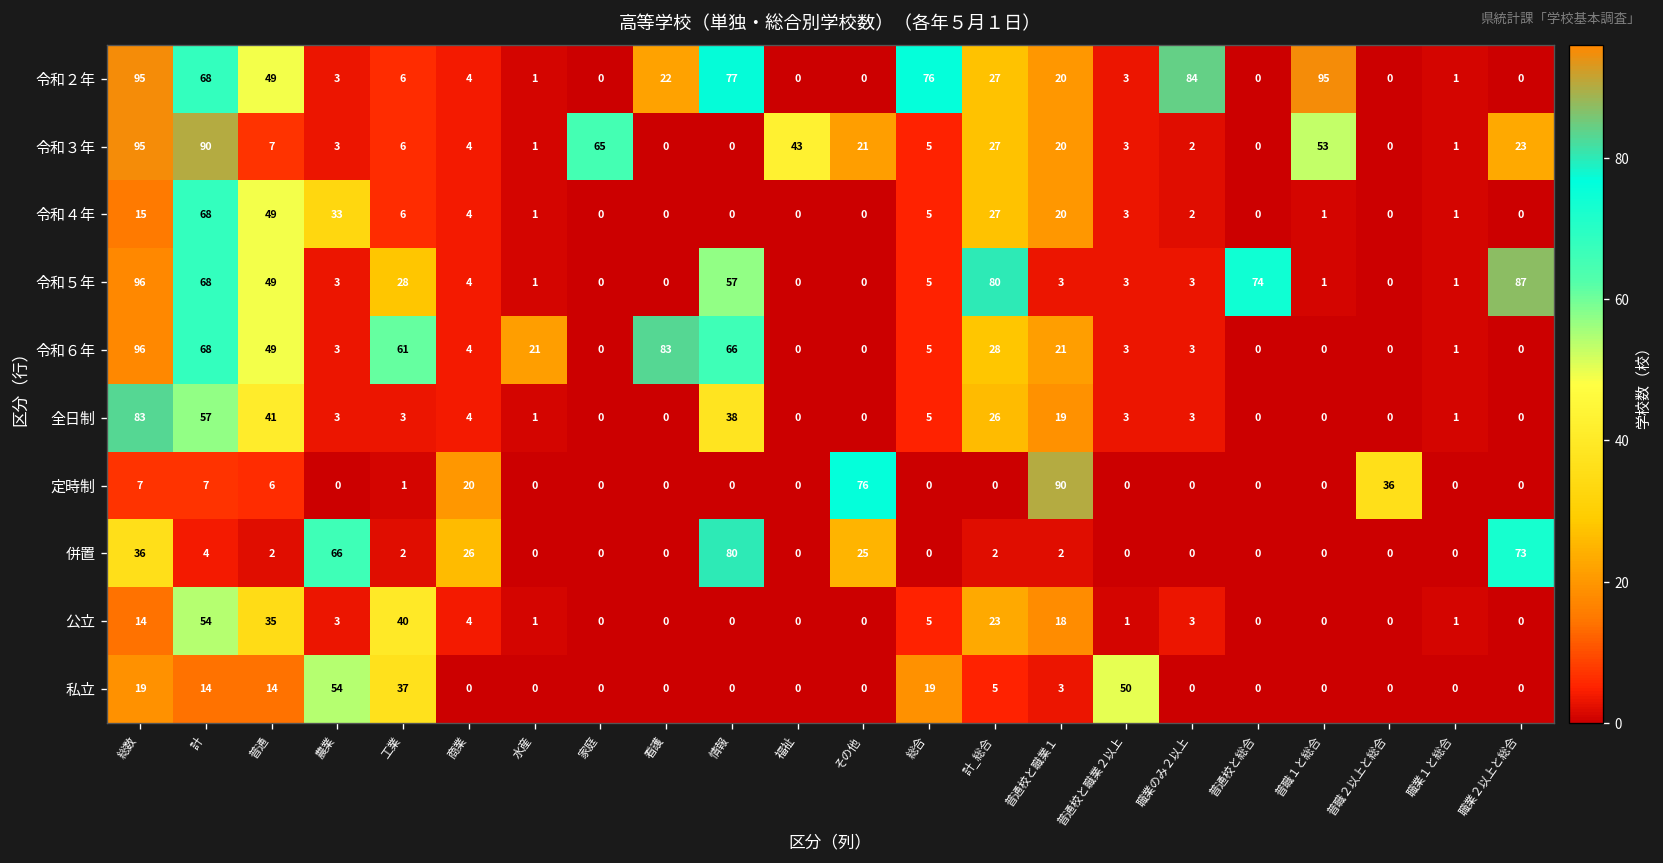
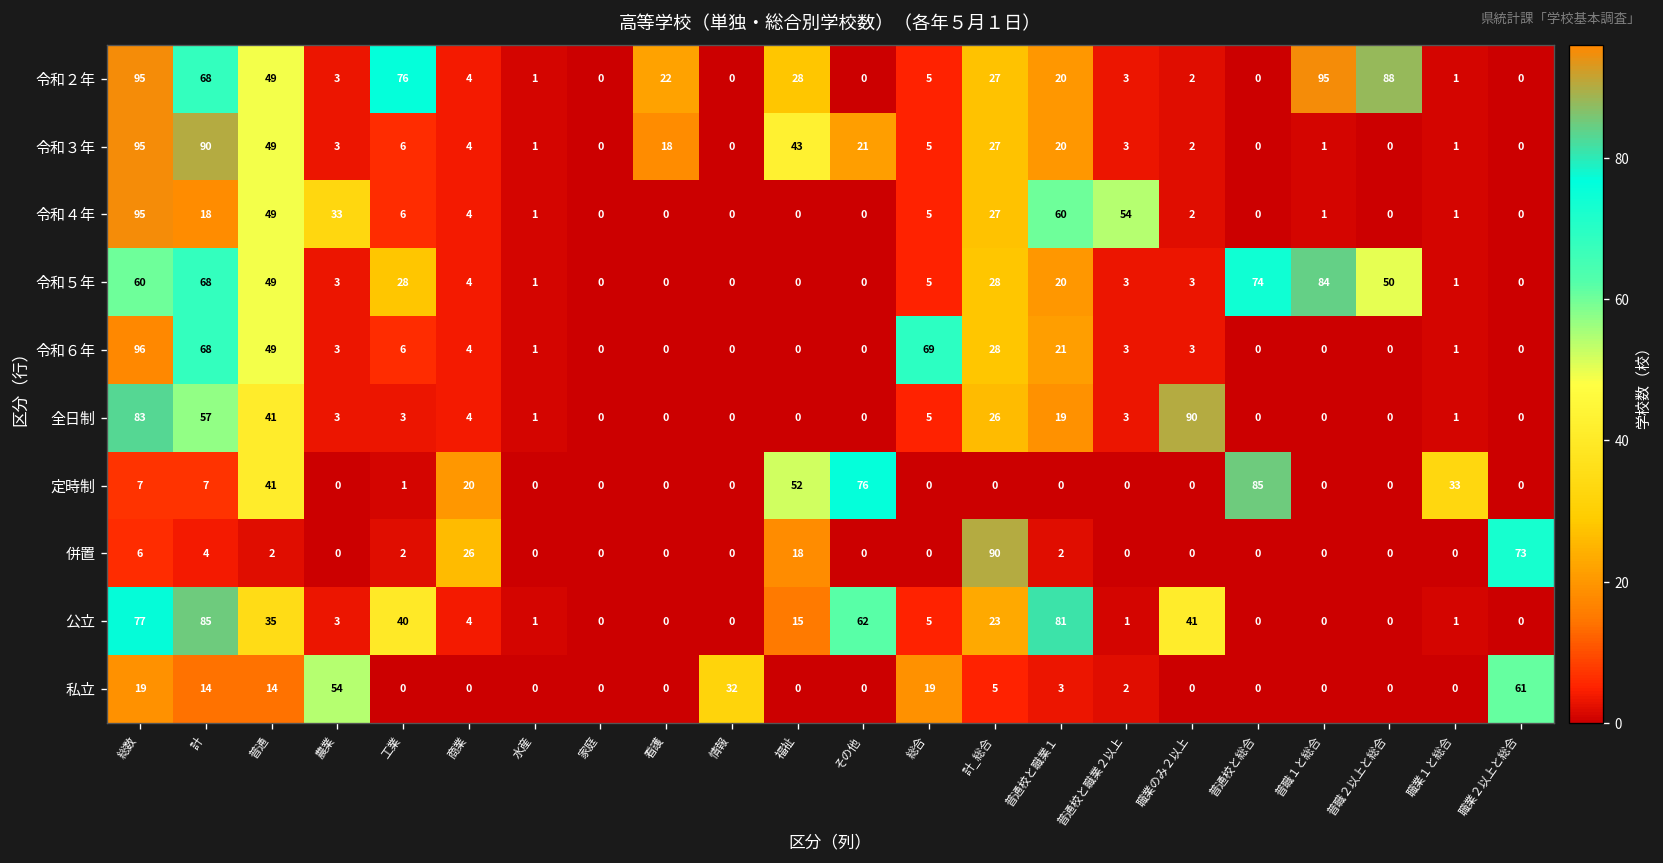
令和２年, 工業: 6 -> 76
令和２年, 情報: 77 -> 0
令和２年, 福祉: 0 -> 28
令和２年, 総合: 76 -> 5
令和２年, 職業のみ２以上: 84 -> 2
令和２年, 普職２以上と総合: 0 -> 88
令和３年, 普通: 7 -> 49
令和３年, 家庭: 65 -> 0
令和３年, 看護: 0 -> 18
令和３年, 普職１と総合: 53 -> 1
令和３年, 職業２以上と総合: 23 -> 0
令和４年, 総数: 15 -> 95
令和４年, 計: 68 -> 18
令和４年, 普通校と職業１: 20 -> 60
令和４年, 普通校と職業２以上: 3 -> 54
令和５年, 総数: 96 -> 60
令和５年, 情報: 57 -> 0
令和５年, 計_総合: 80 -> 28
令和５年, 普通校と職業１: 3 -> 20
令和５年, 普職１と総合: 1 -> 84
令和５年, 普職２以上と総合: 0 -> 50
令和５年, 職業２以上と総合: 87 -> 0
令和６年, 工業: 61 -> 6
令和６年, 水産: 21 -> 1
令和６年, 看護: 83 -> 0
令和６年, 情報: 66 -> 0
令和６年, 総合: 5 -> 69
全日制, 情報: 38 -> 0
全日制, 職業のみ２以上: 3 -> 90
定時制, 普通: 6 -> 41
定時制, 福祉: 0 -> 52
定時制, 普通校と職業１: 90 -> 0
定時制, 普通校と総合: 0 -> 85
定時制, 普職２以上と総合: 36 -> 0
定時制, 職業１と総合: 0 -> 33
併置, 総数: 36 -> 6
併置, 農業: 66 -> 0
併置, 情報: 80 -> 0
併置, 福祉: 0 -> 18
併置, その他: 25 -> 0
併置, 計_総合: 2 -> 90
公立, 総数: 14 -> 77
公立, 計: 54 -> 85
公立, 福祉: 0 -> 15
公立, その他: 0 -> 62
公立, 普通校と職業１: 18 -> 81
公立, 職業のみ２以上: 3 -> 41
私立, 工業: 37 -> 0
私立, 情報: 0 -> 32
私立, 普通校と職業２以上: 50 -> 2
私立, 職業２以上と総合: 0 -> 61
